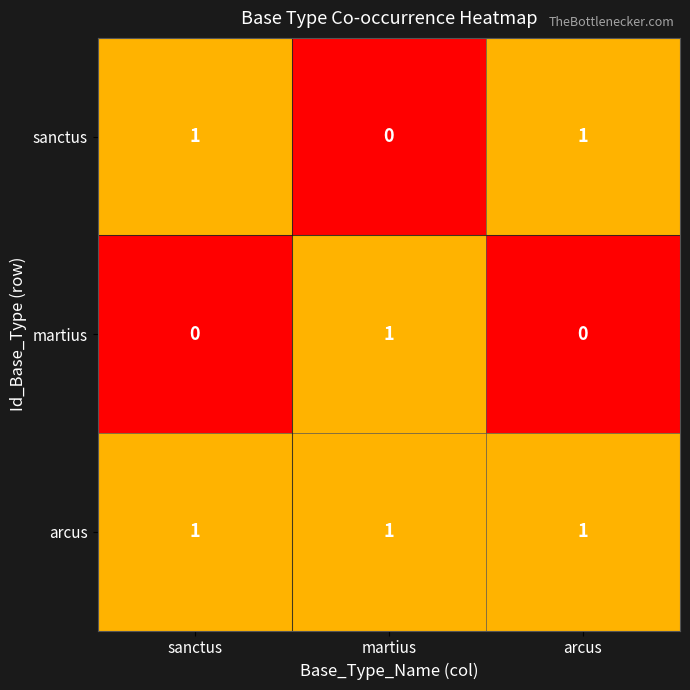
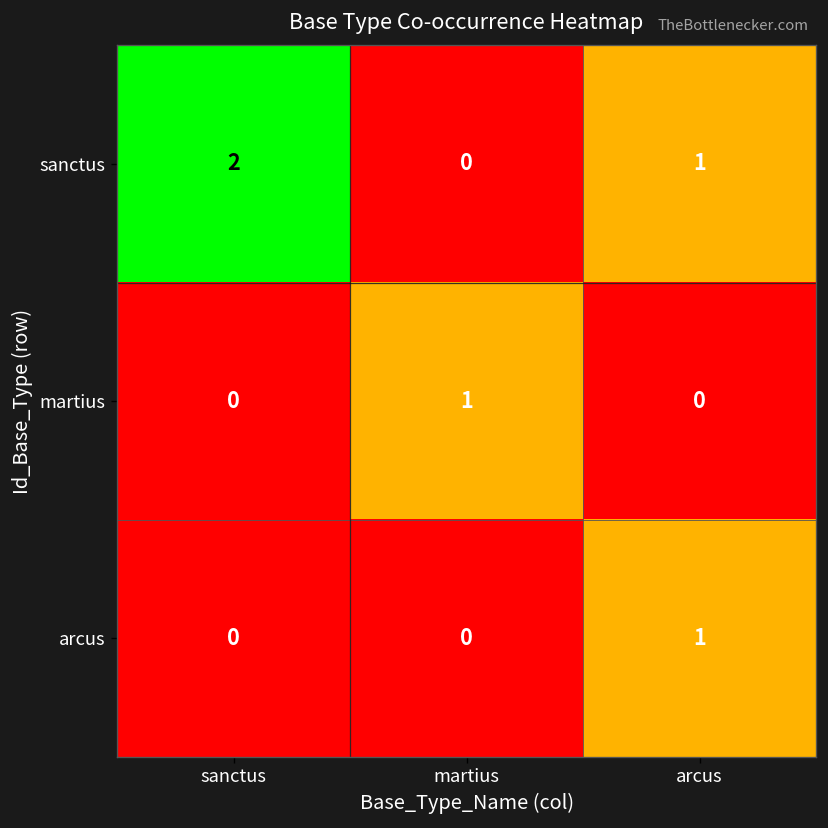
sanctus, sanctus: 1 -> 2
arcus, sanctus: 1 -> 0
arcus, martius: 1 -> 0
